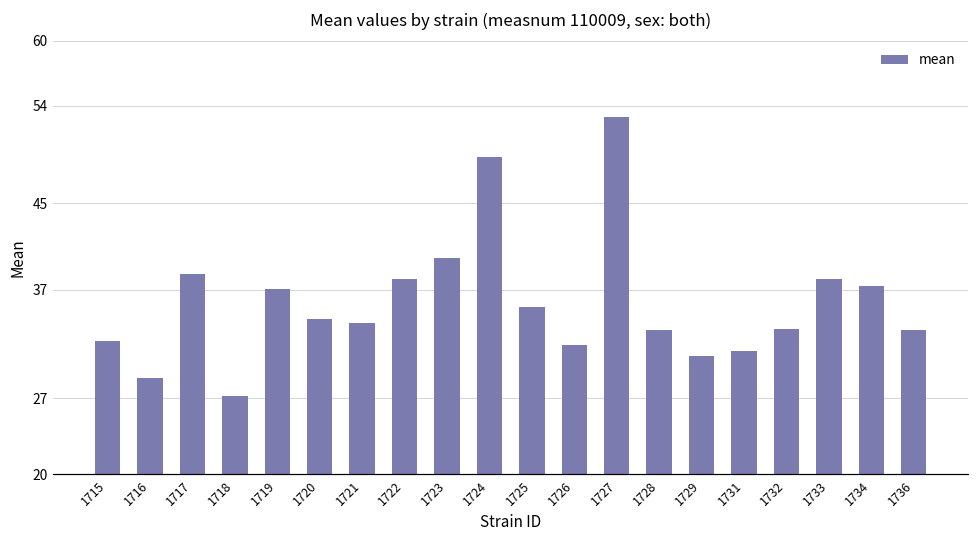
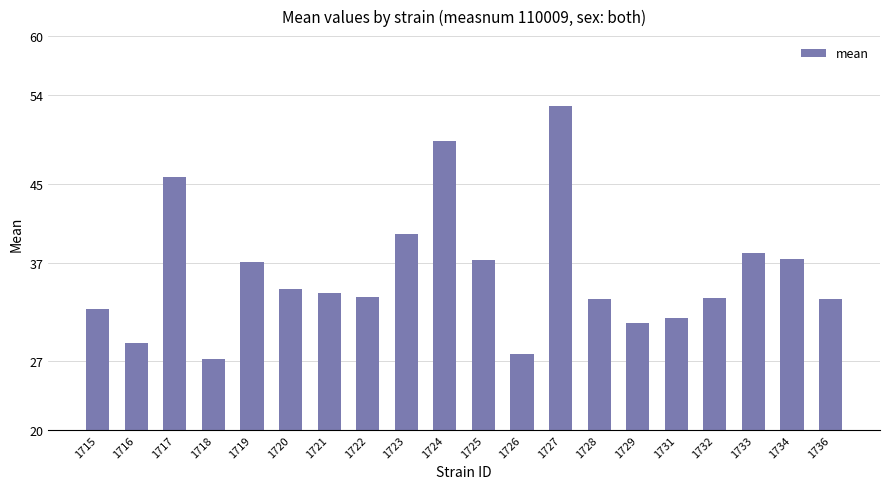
1717: 38 -> 46
1722: 38 -> 34
1725: 35 -> 37
1726: 32 -> 28
